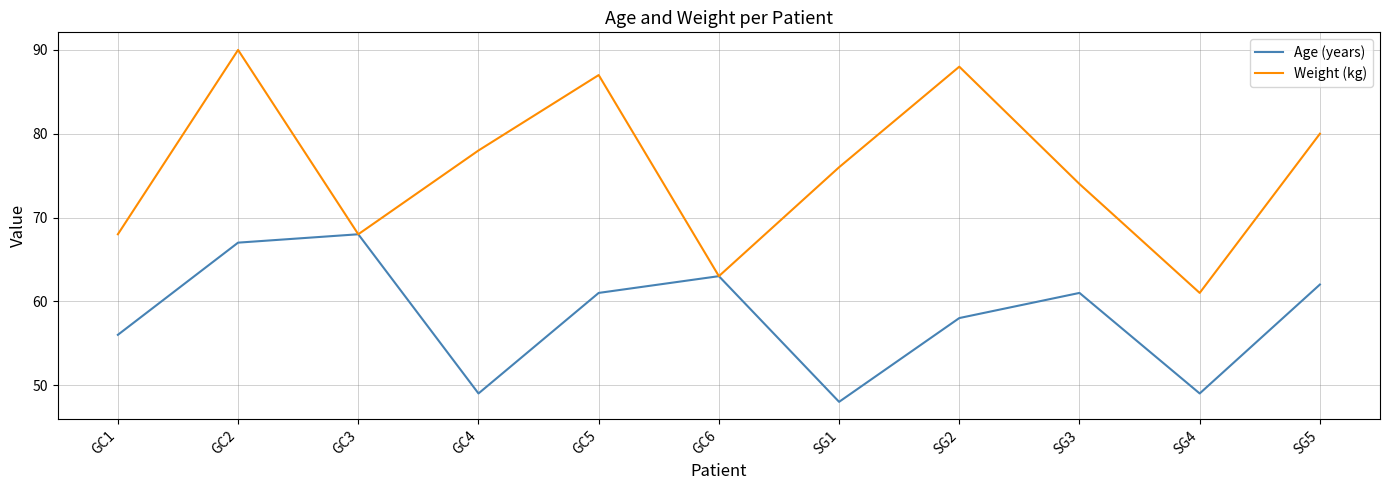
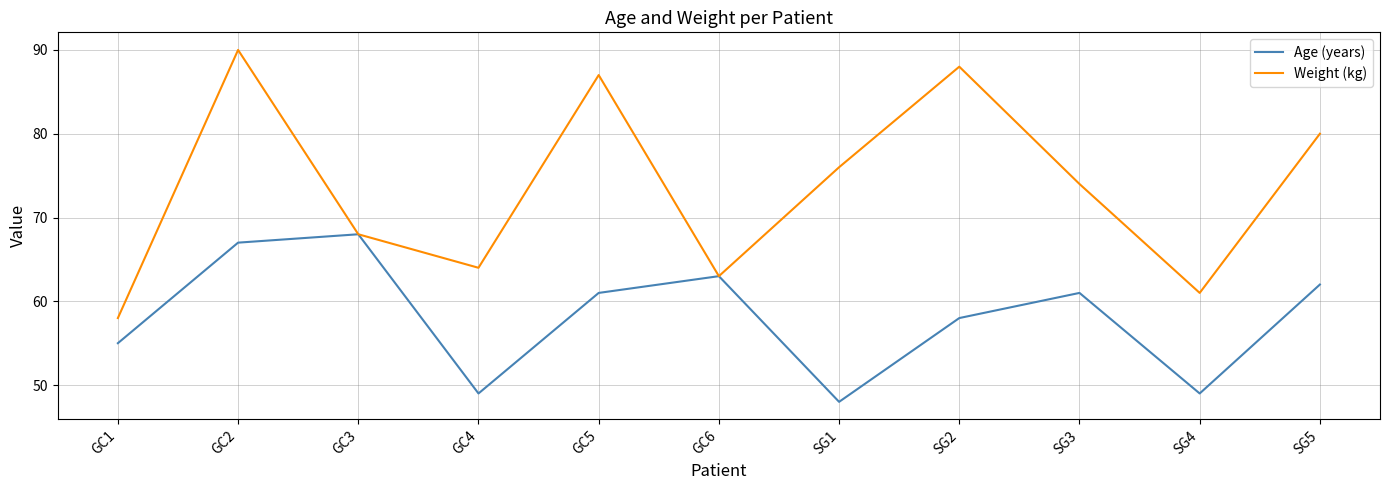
Age (years), GC1: 56 -> 55
Weight (kg), GC1: 68 -> 58
Weight (kg), GC4: 78 -> 64
